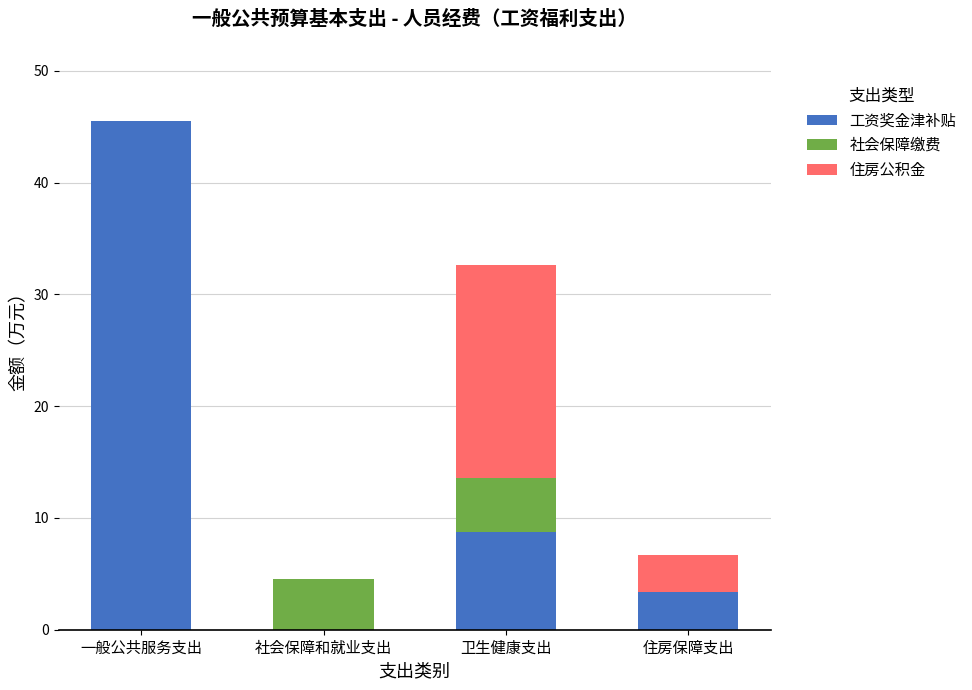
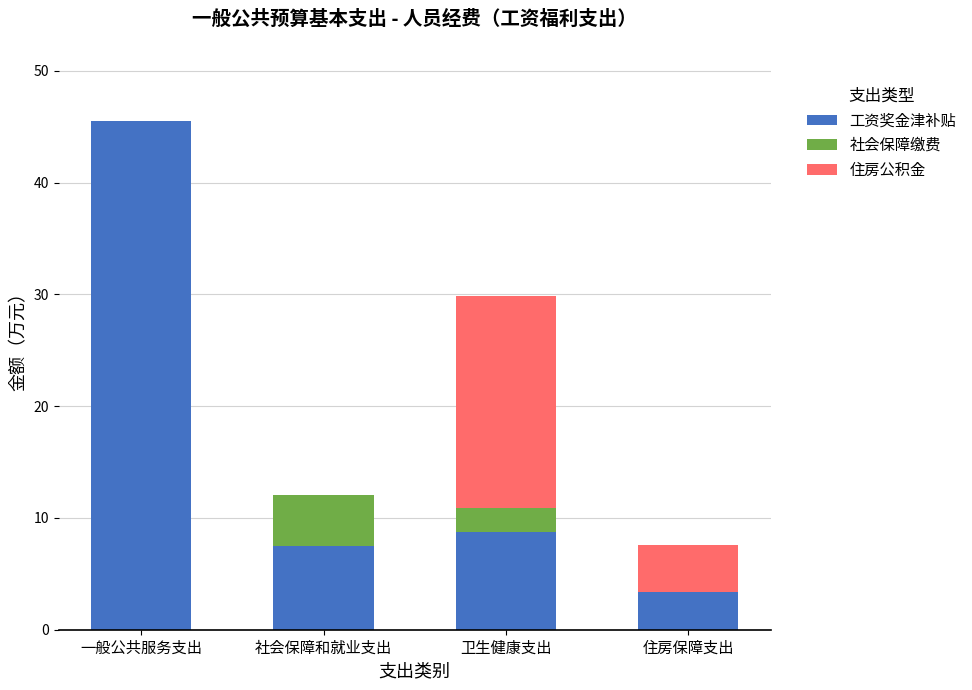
工资奖金津补贴, 社会保障和就业支出: 0.0 -> 7.5
社会保障缴费, 卫生健康支出: 4.9 -> 2.2
住房公积金, 住房保障支出: 3.3 -> 4.2
